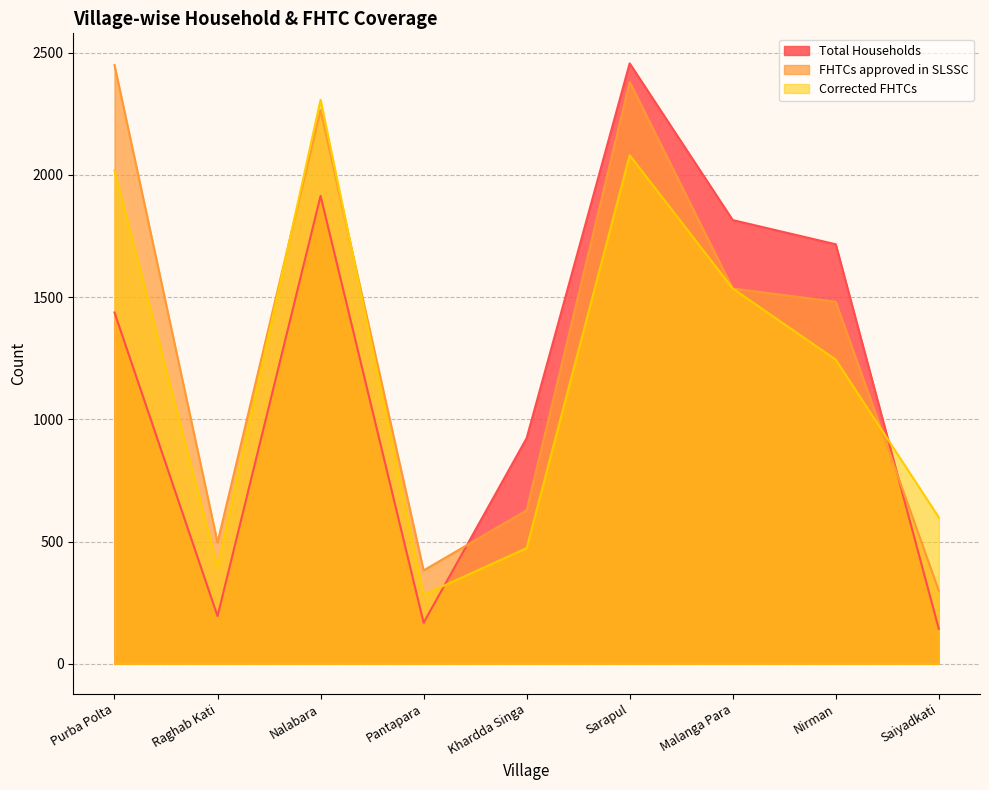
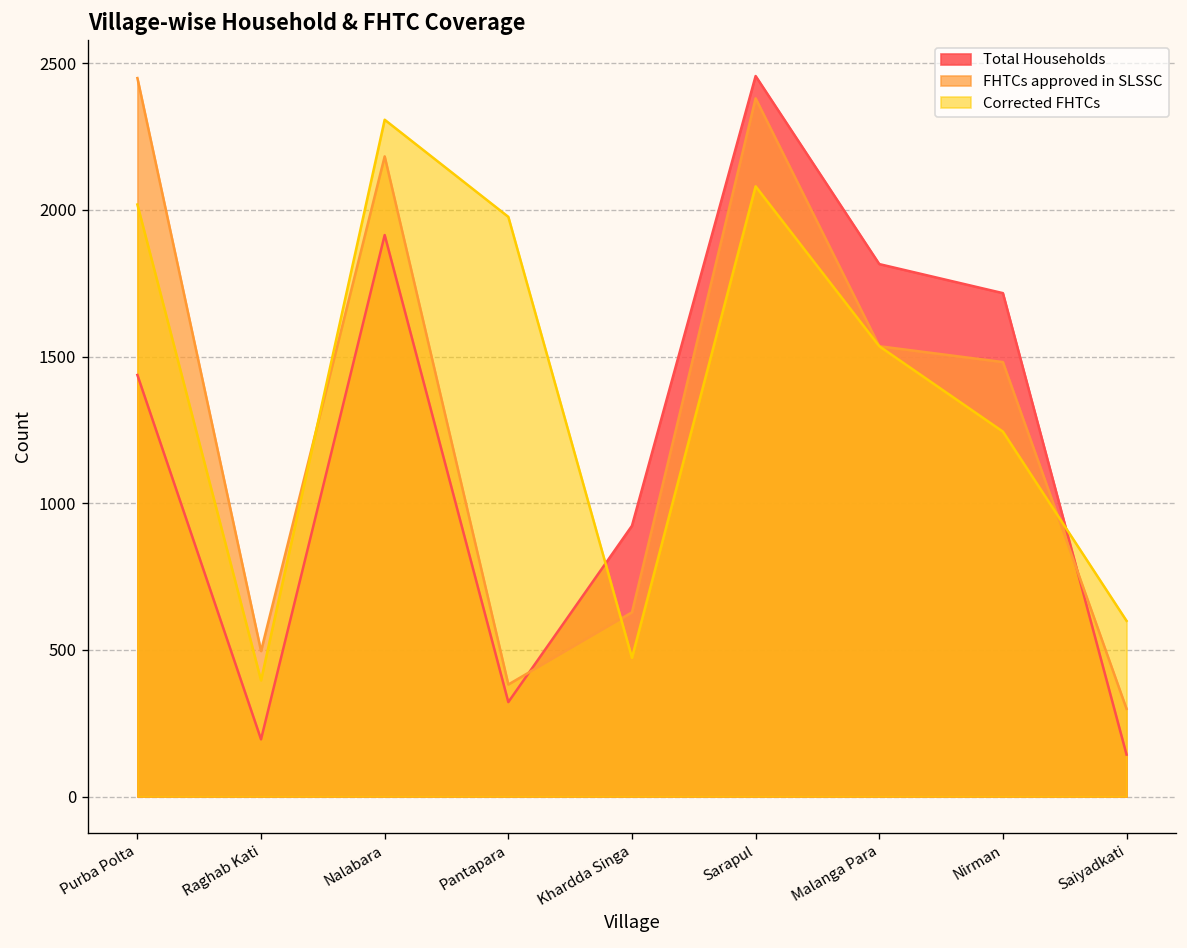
FHTCs approved in SLSSC, Nalabara: 2270 -> 2180
Total Households, Pantapara: 170 -> 320
Corrected FHTCs, Pantapara: 280 -> 1980
